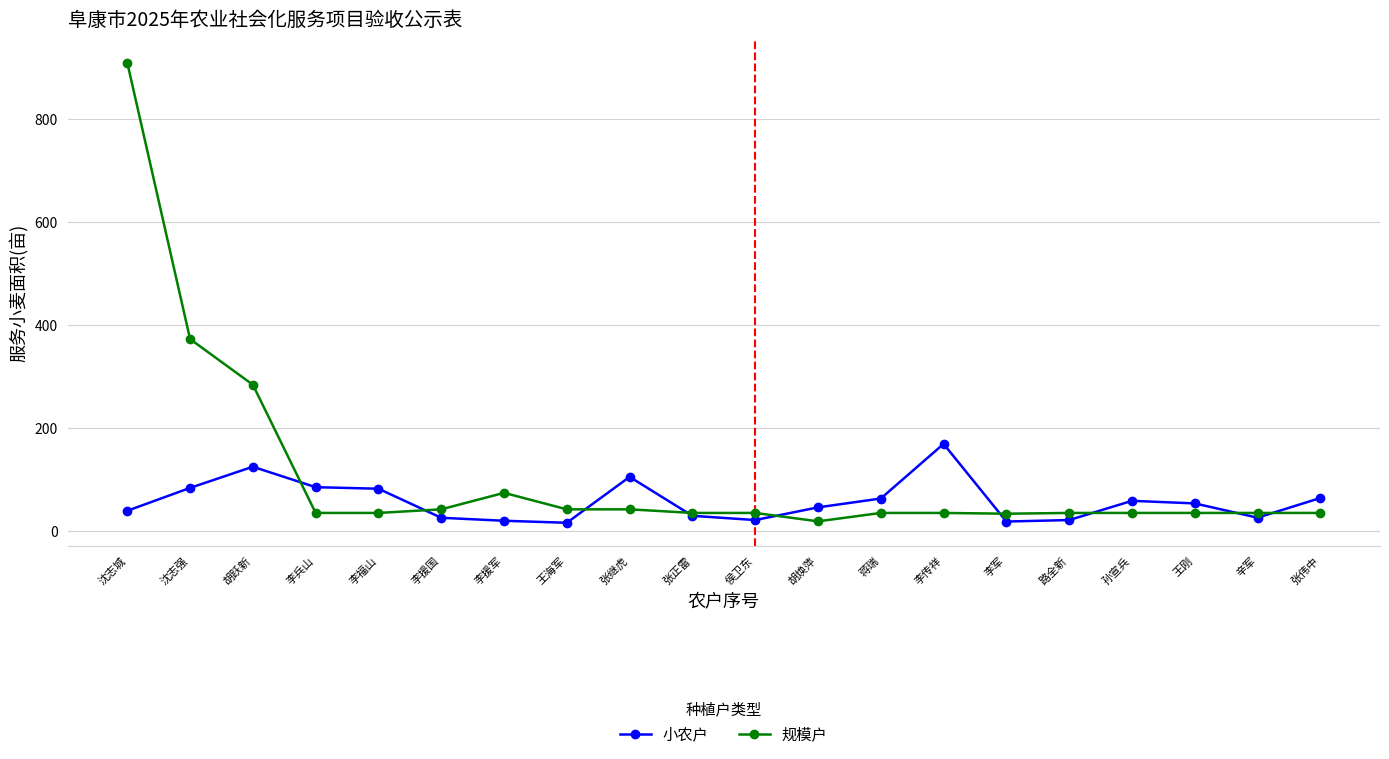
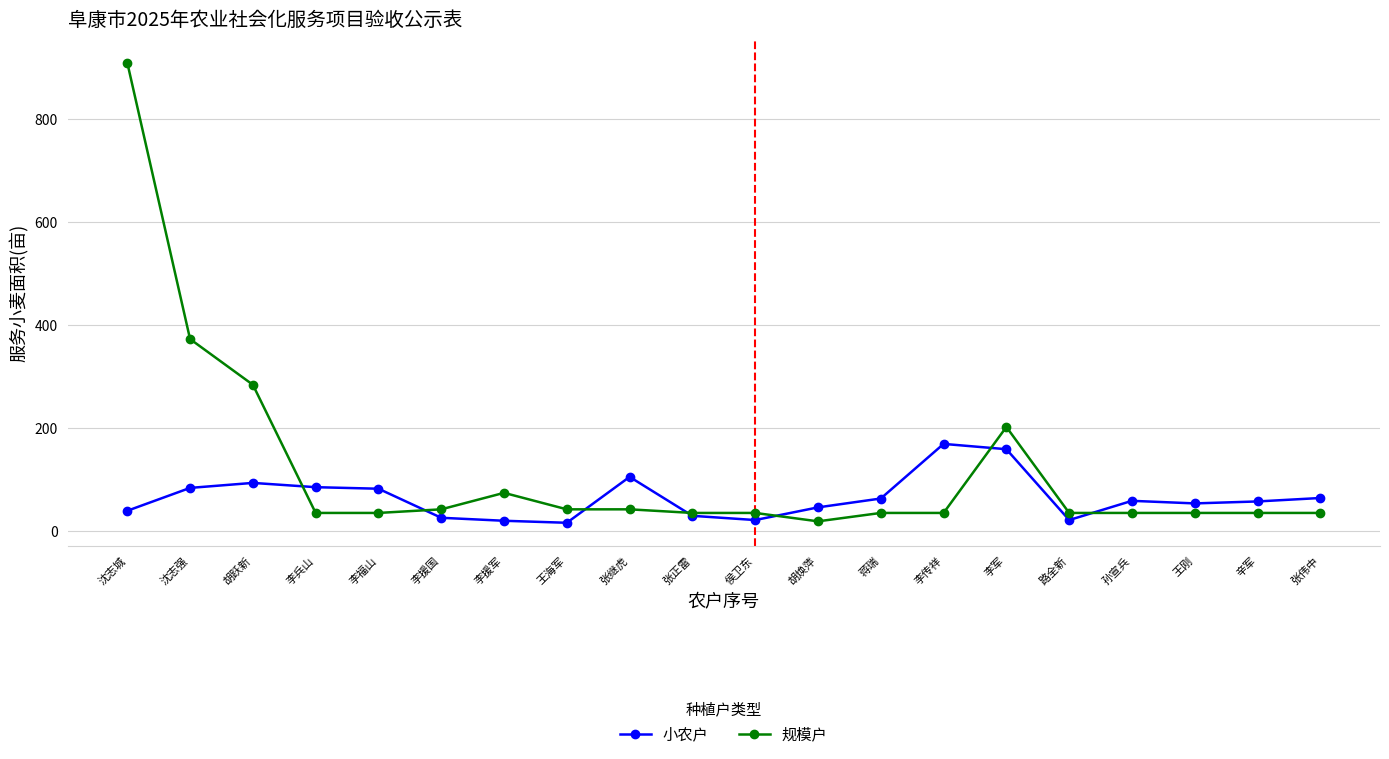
小农户, 胡跃新: 130 -> 90
小农户, 李军: 20 -> 160
规模户, 李军: 30 -> 200
小农户, 辛军: 30 -> 60
